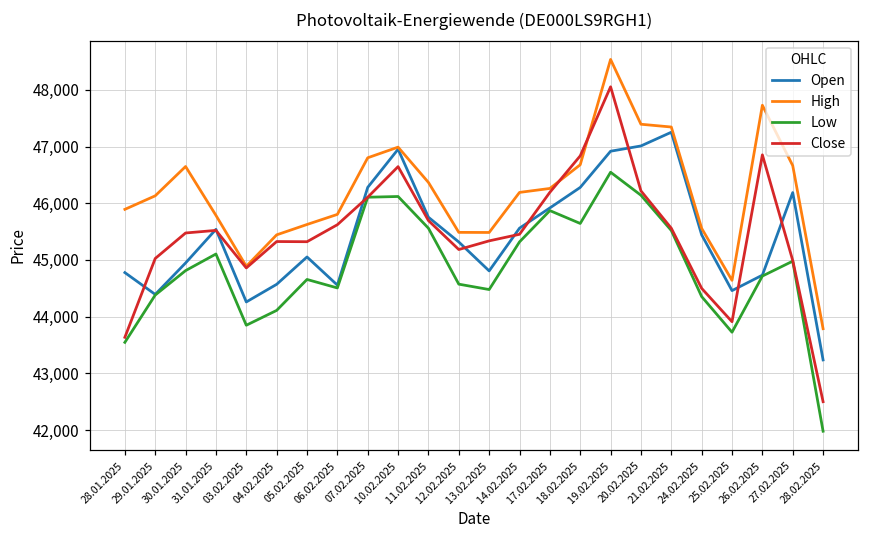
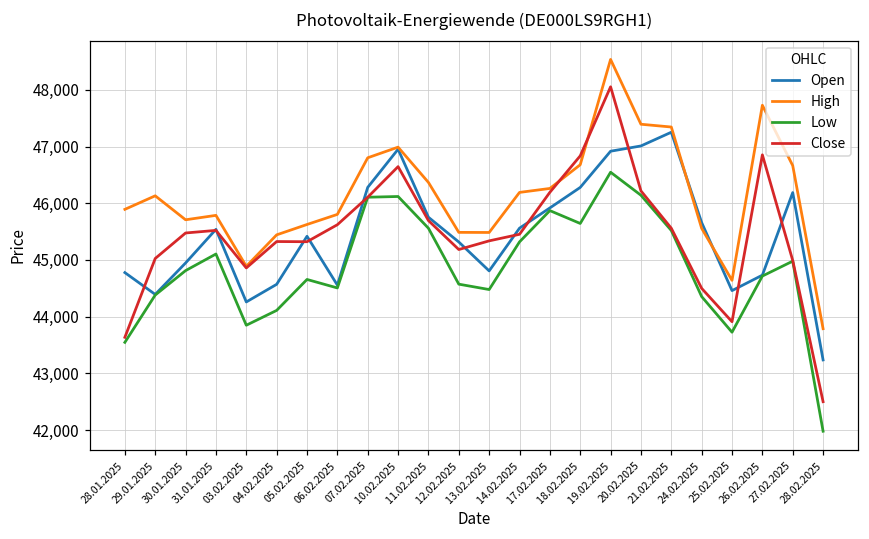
High, 30.01.2025: 46,600 -> 45,700
Open, 05.02.2025: 45,100 -> 45,400
Open, 24.02.2025: 45,400 -> 45,700
